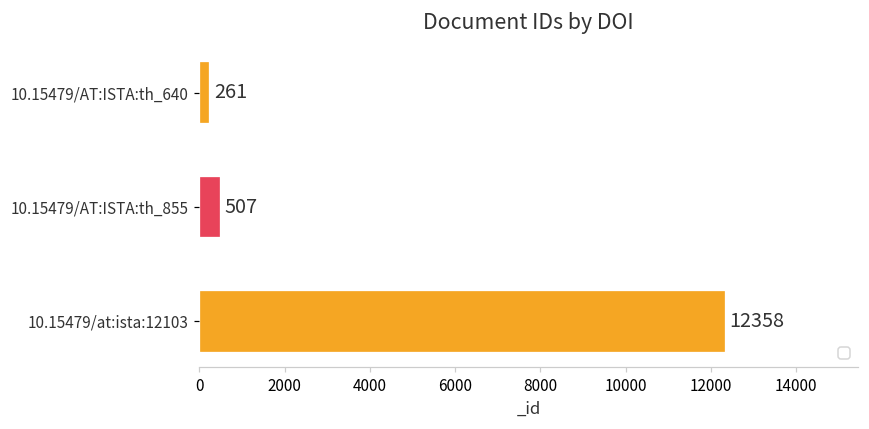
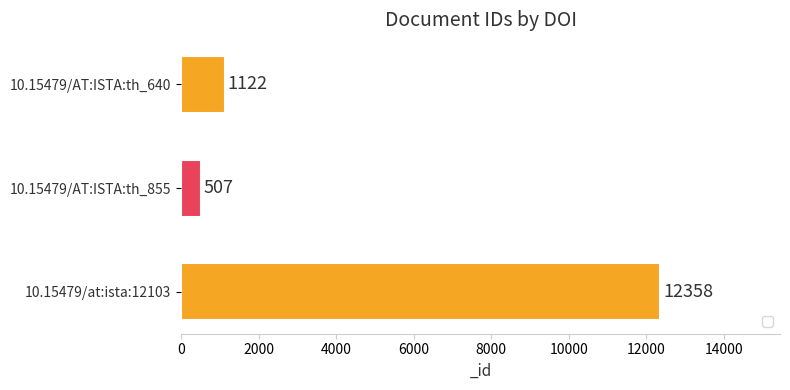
10.15479/AT:ISTA:th_640: 261 -> 1122
